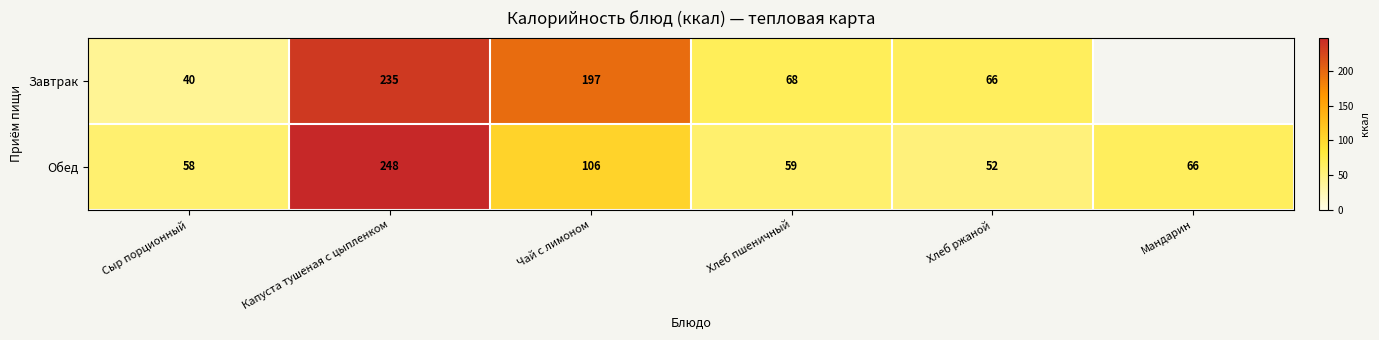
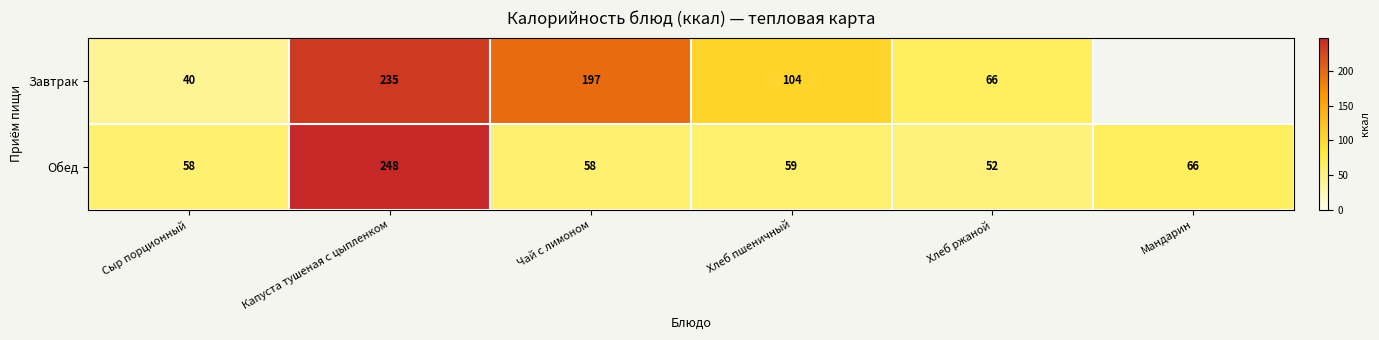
Завтрак, Хлеб пшеничный: 68 -> 104
Обед, Чай с лимоном: 106 -> 58
